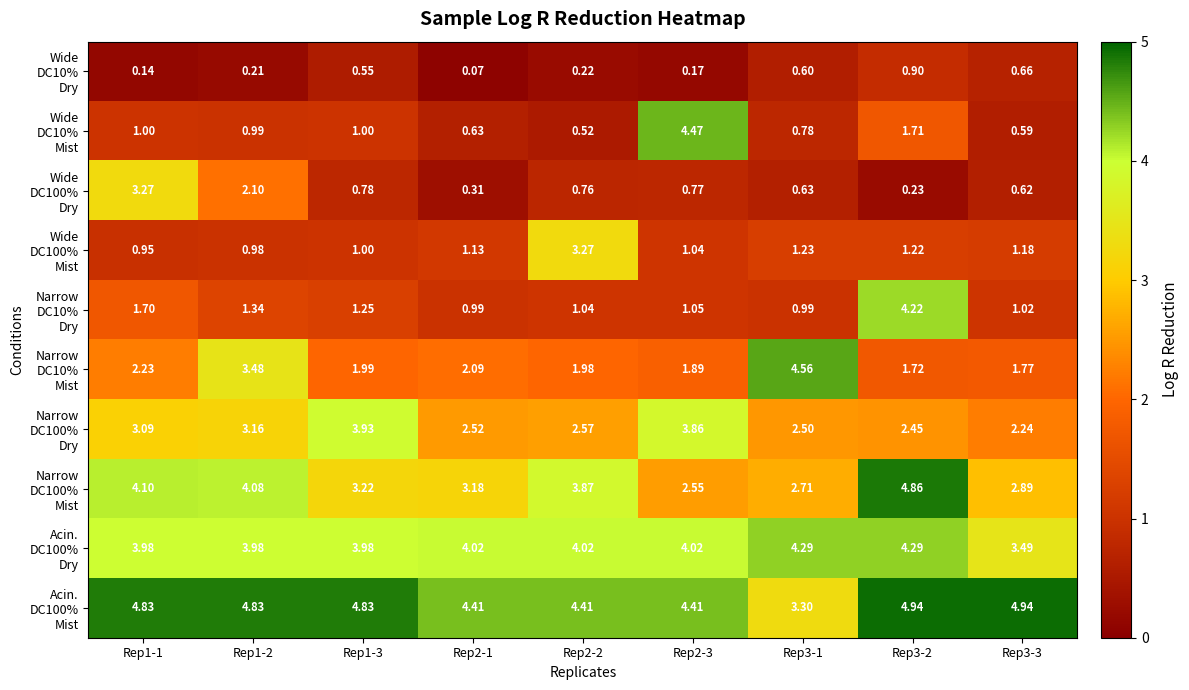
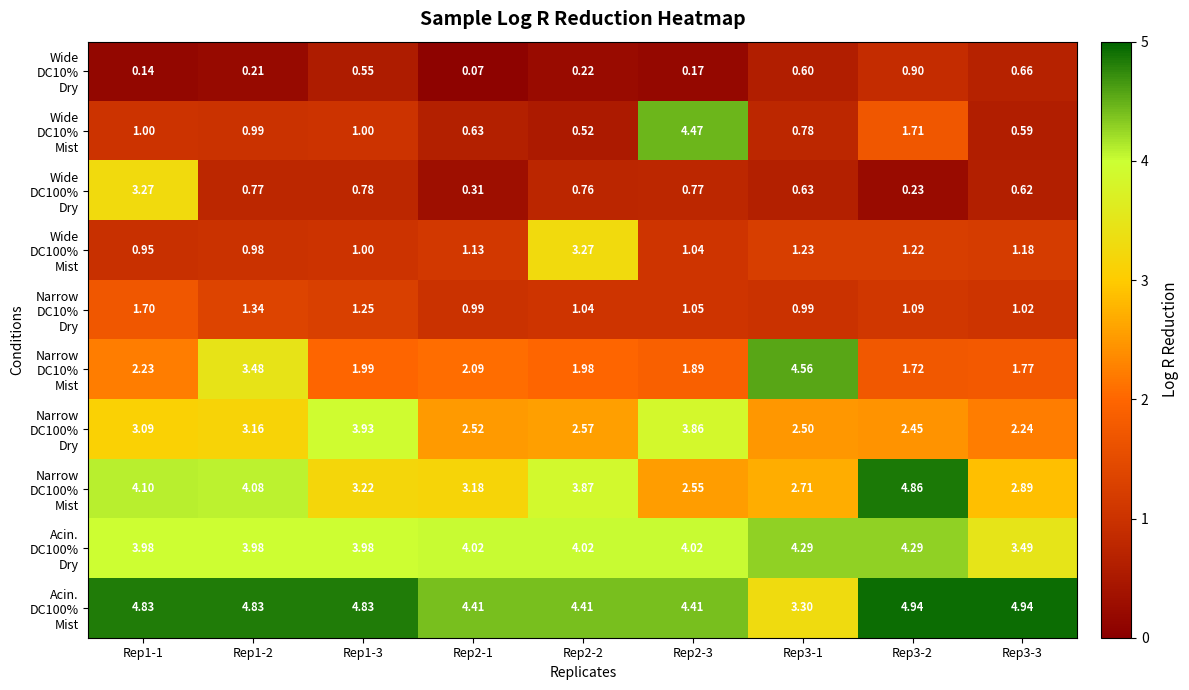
Wide DC100% Dry, Rep1-2: 2.10 -> 0.77
Narrow DC10% Dry, Rep3-2: 4.22 -> 1.09
